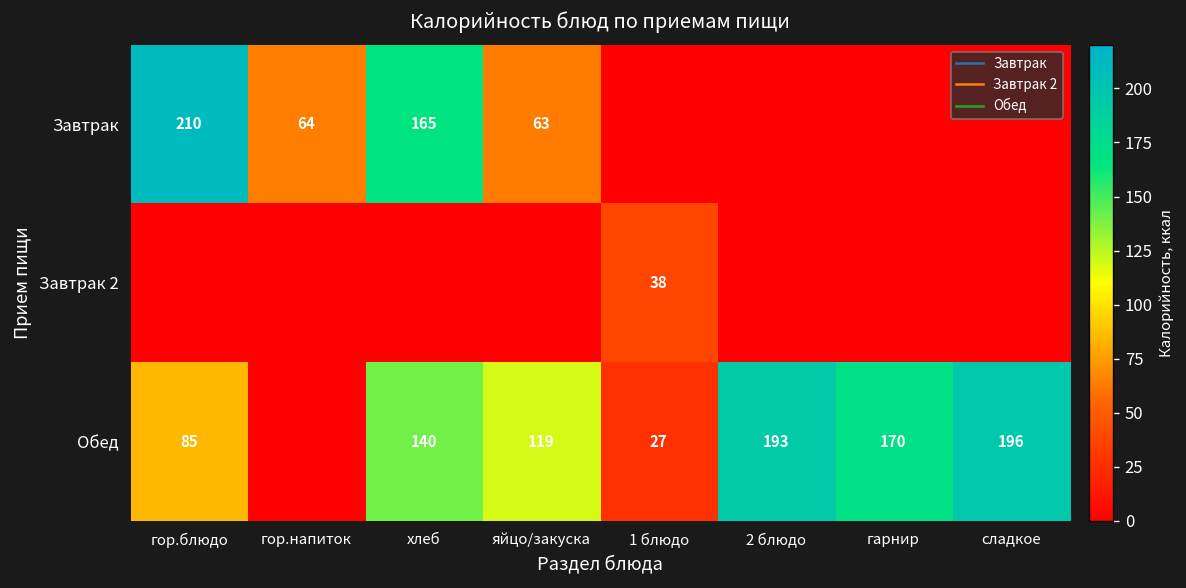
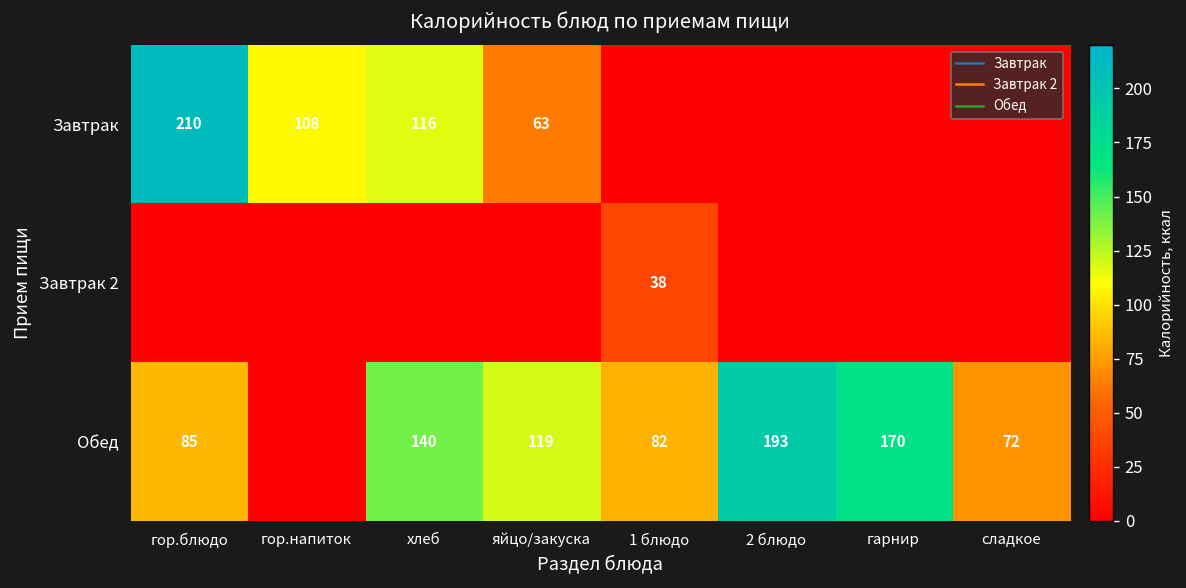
Завтрак, гор.напиток: 64 -> 108
Завтрак, хлеб: 165 -> 116
Обед, 1 блюдо: 27 -> 82
Обед, сладкое: 196 -> 72
